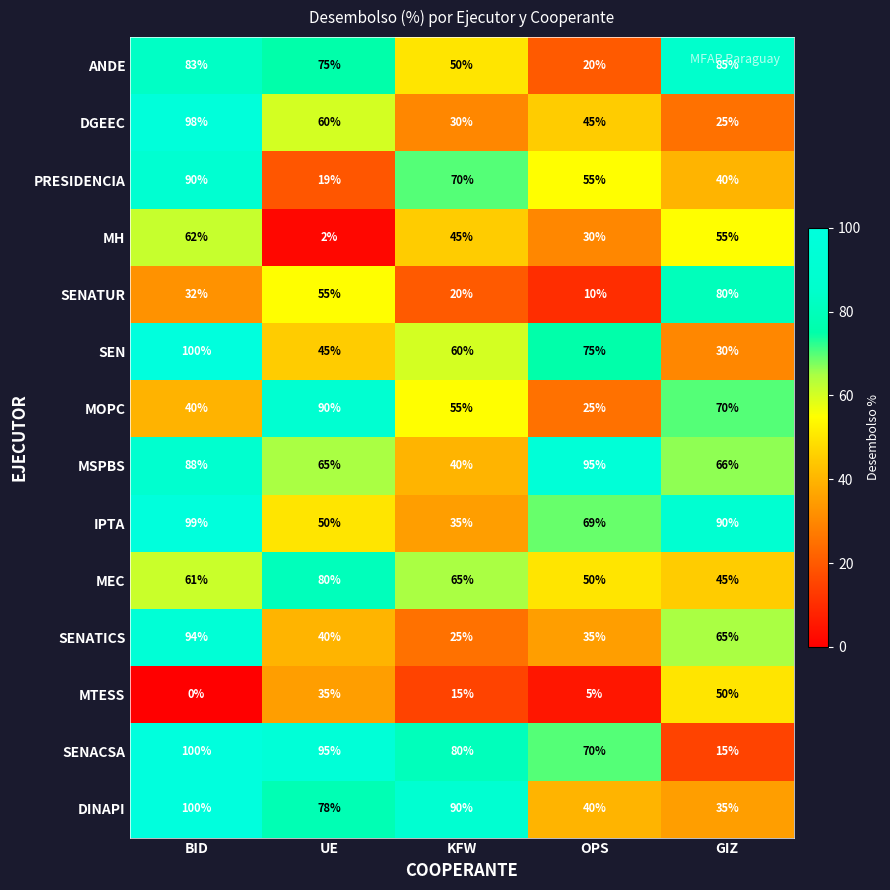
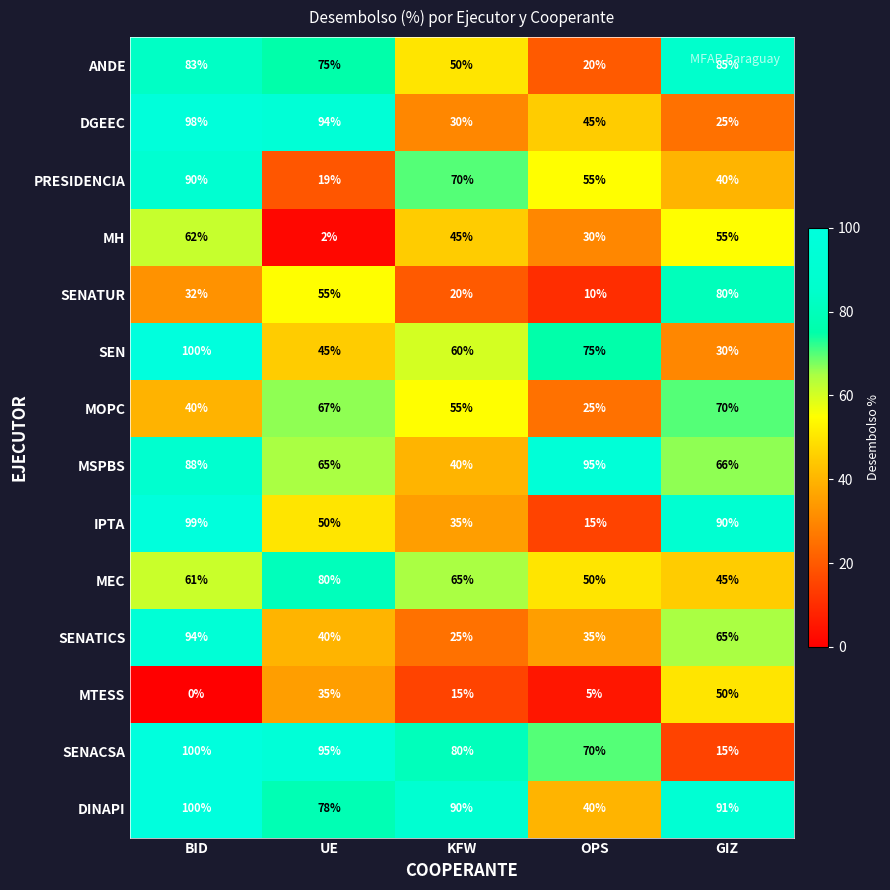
DGEEC, UE: 60% -> 94%
MOPC, UE: 90% -> 67%
IPTA, OPS: 69% -> 15%
DINAPI, GIZ: 35% -> 91%
